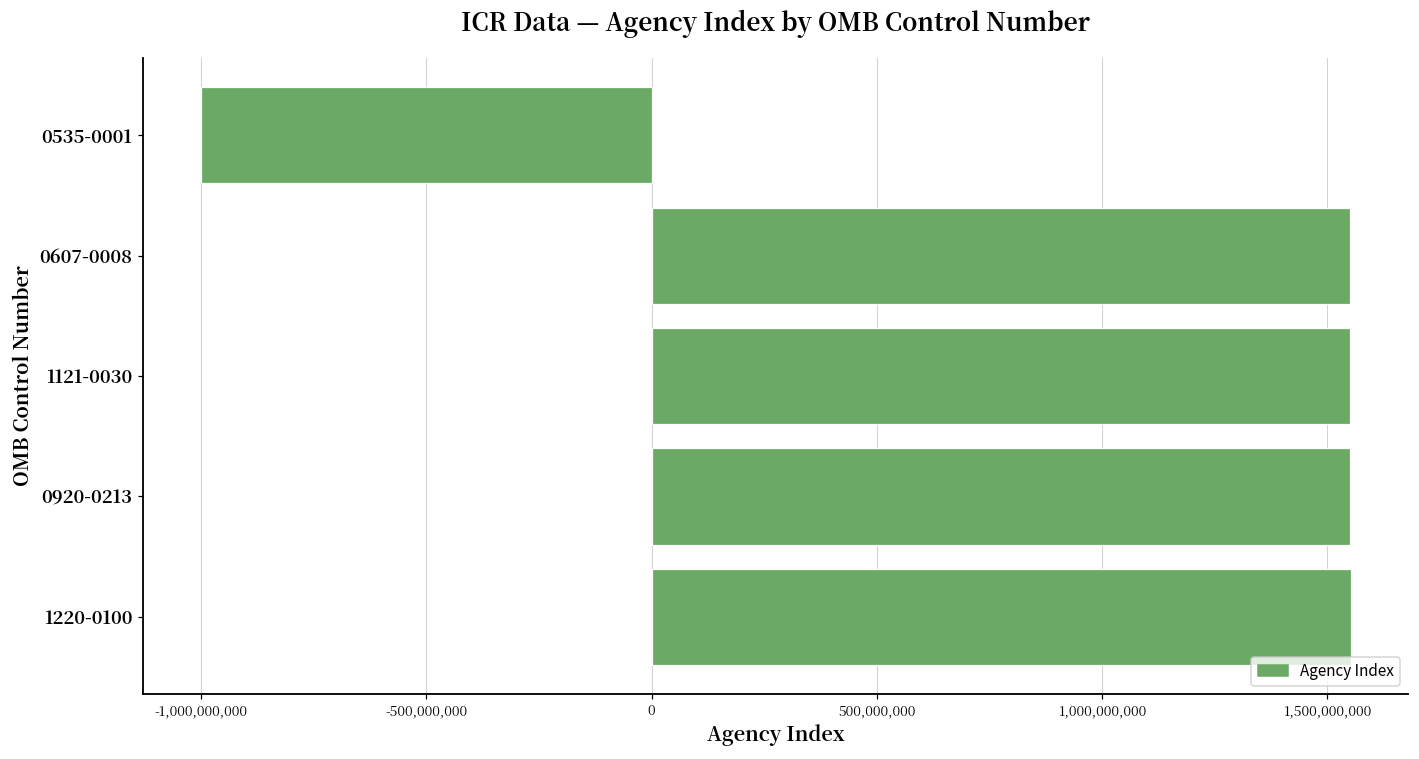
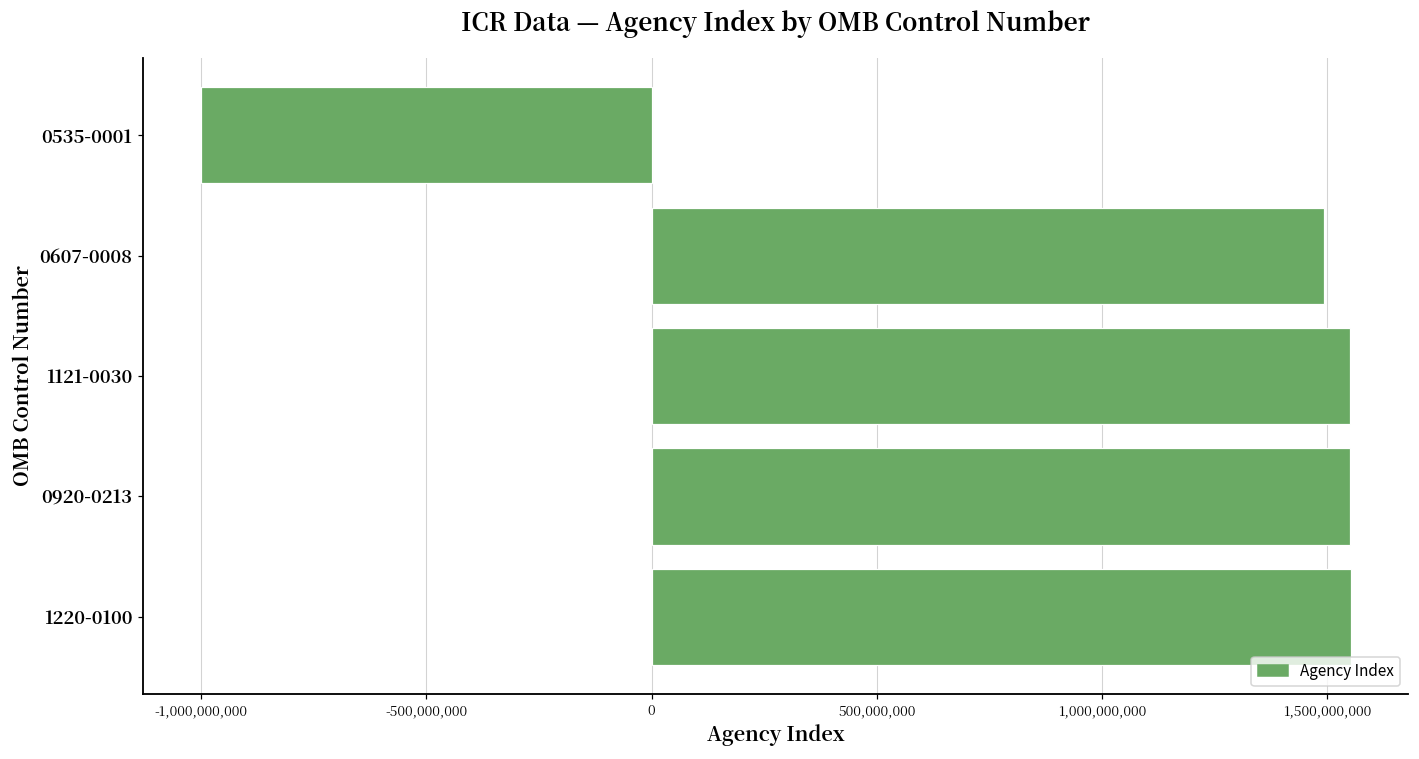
0607-0008: 1,550,000,000 -> 1,490,000,000
